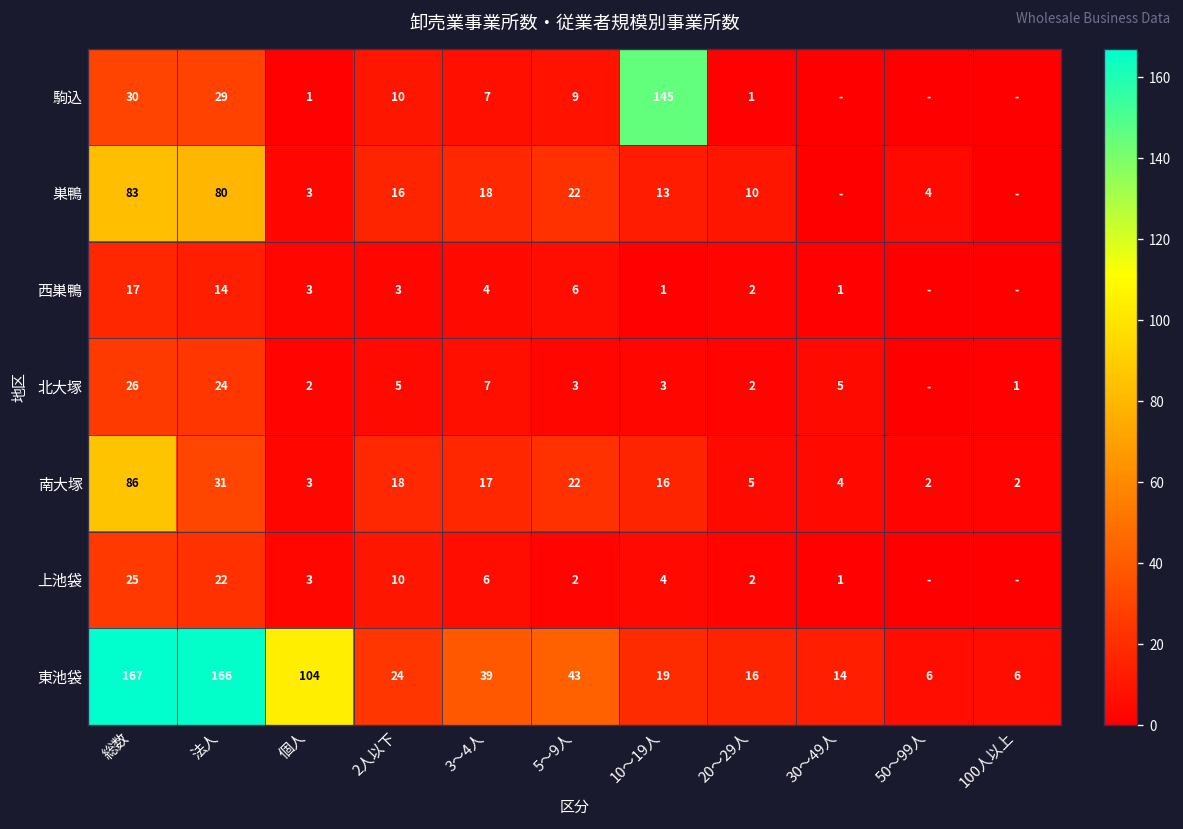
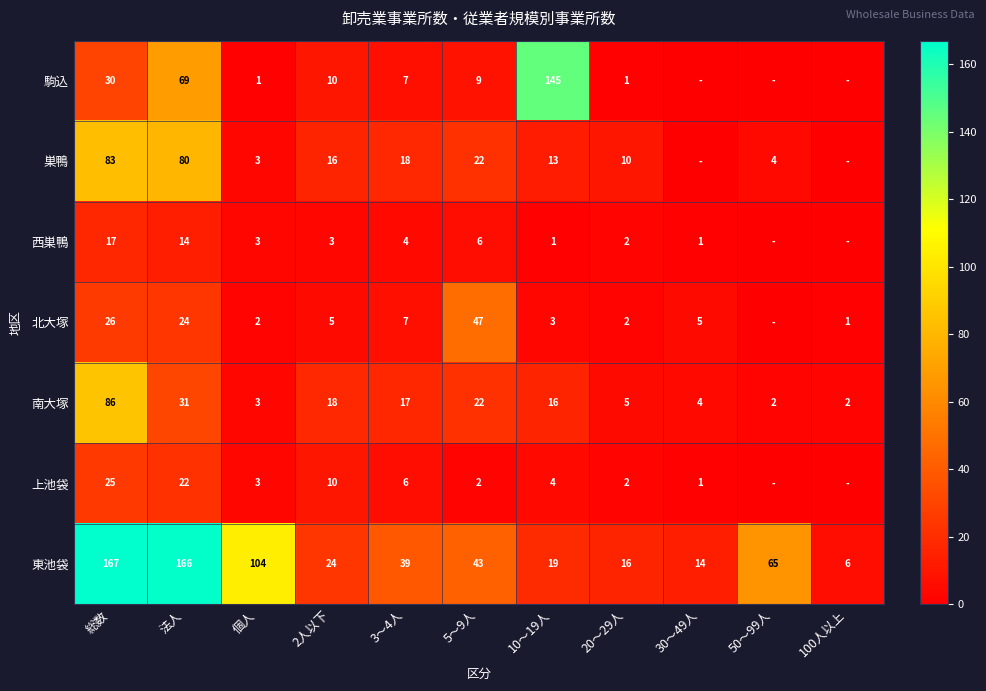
駒込, 法人: 29 -> 69
北大塚, 5～9人: 3 -> 47
東池袋, 50～99人: 6 -> 65
